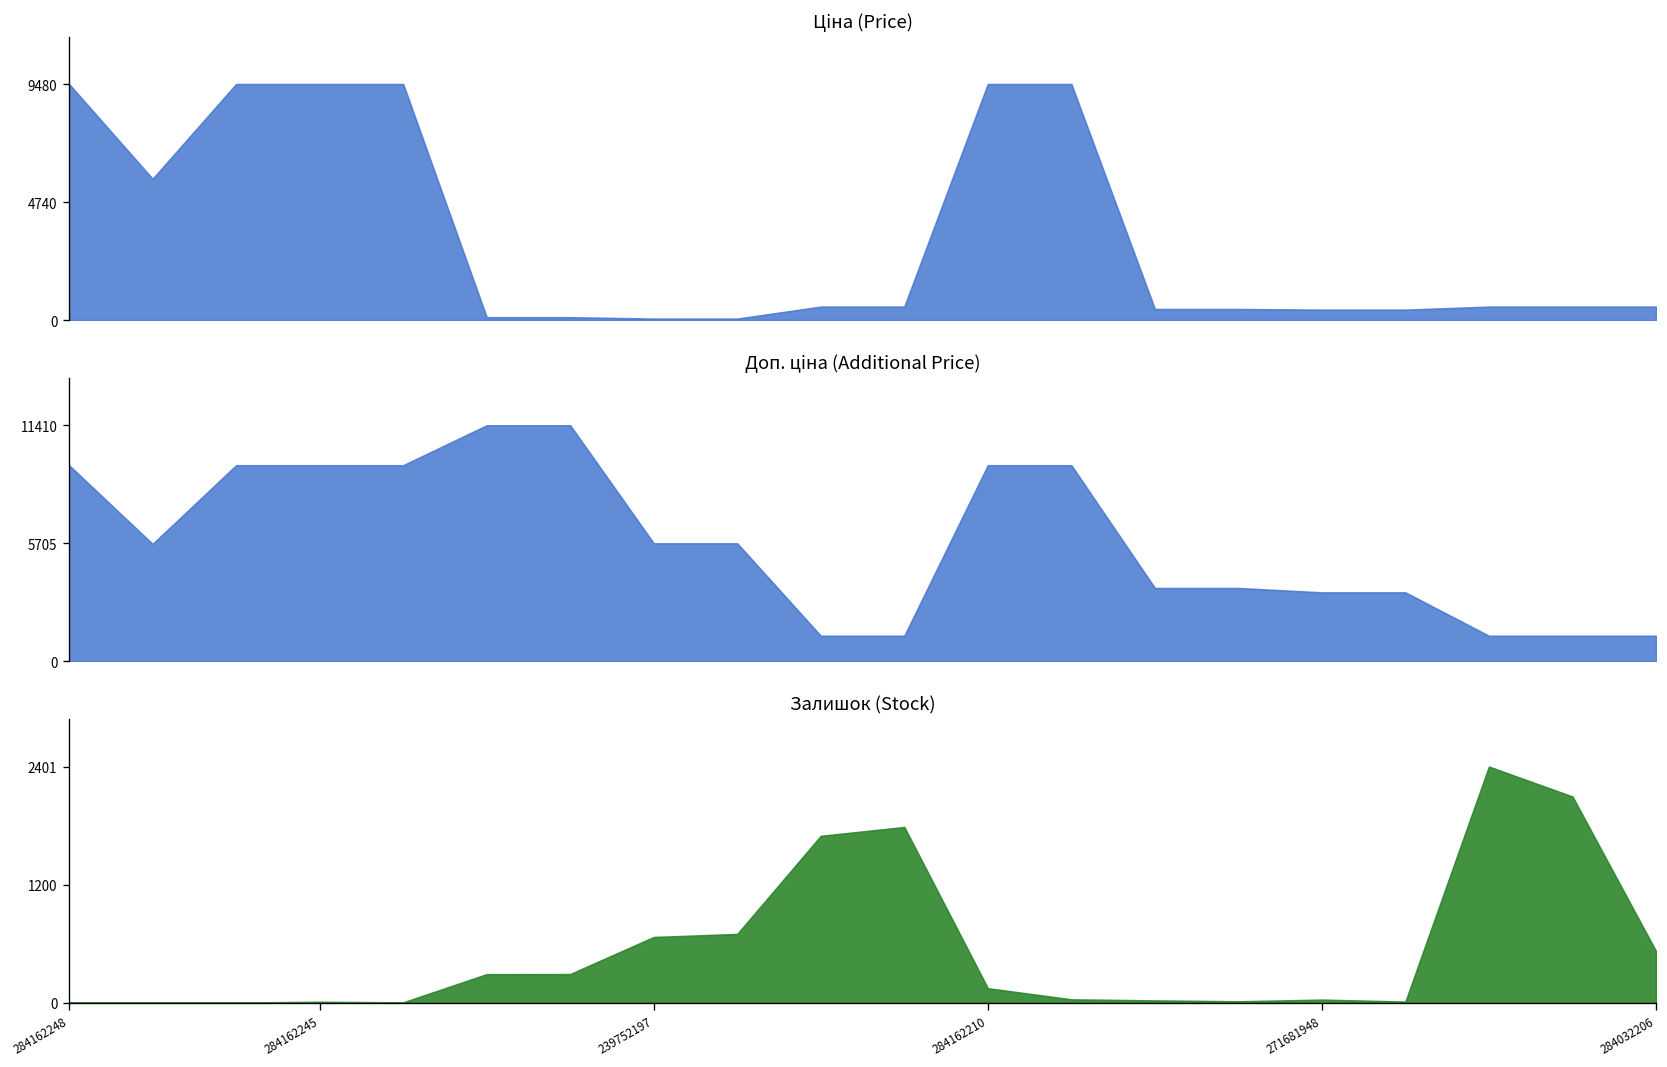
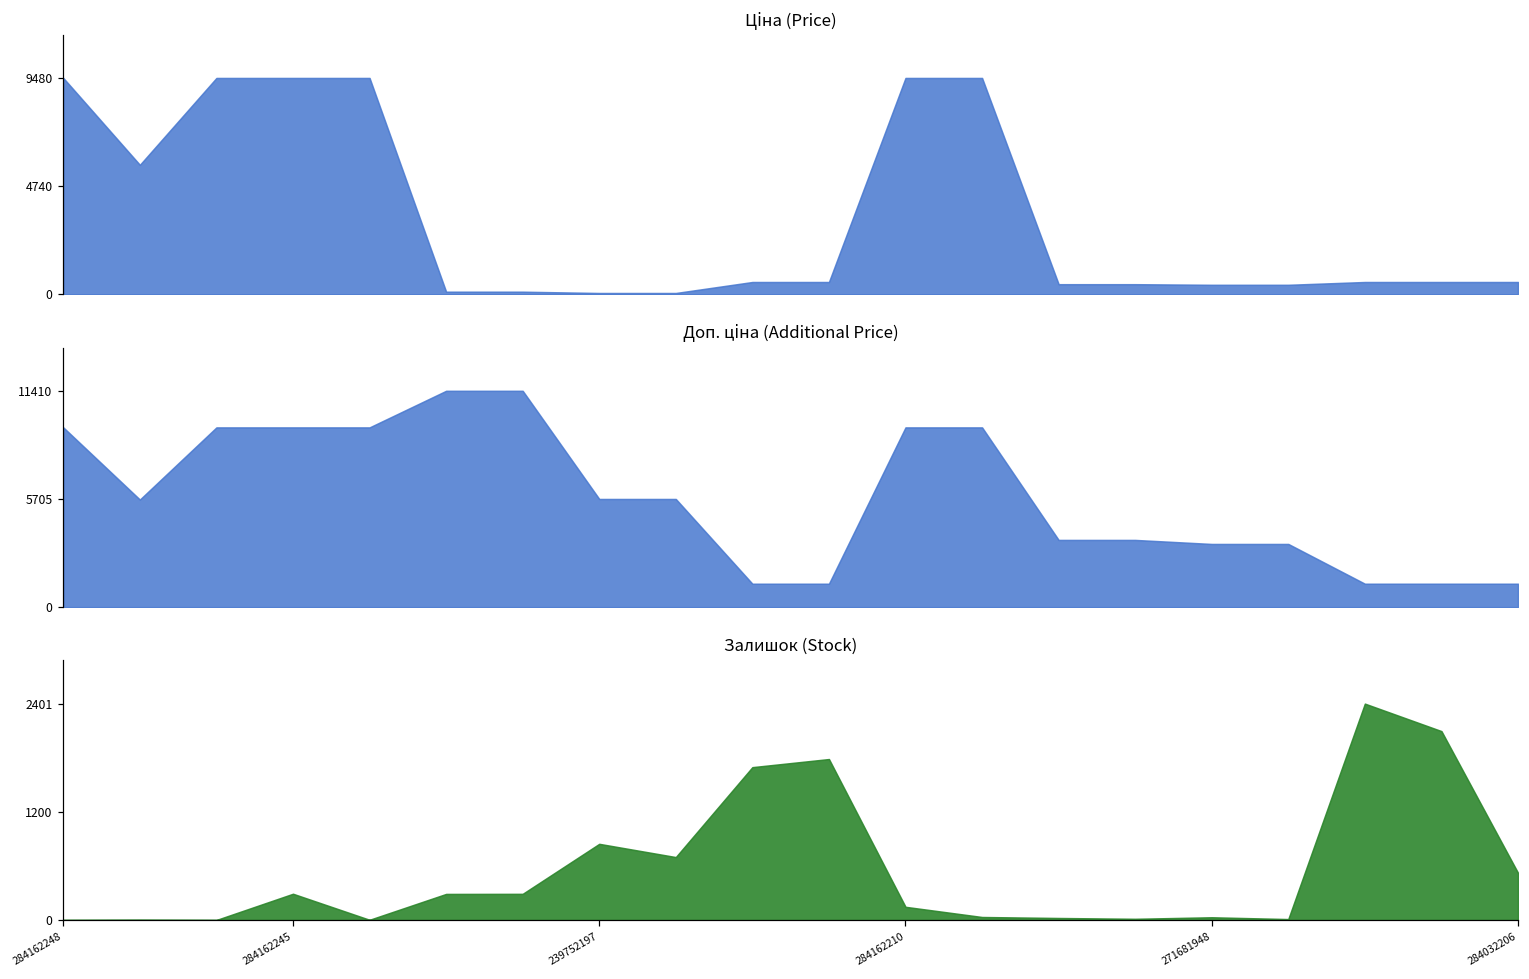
Залишок (Stock), 284162245: 0 -> 300
Залишок (Stock), 239752197: 700 -> 800
